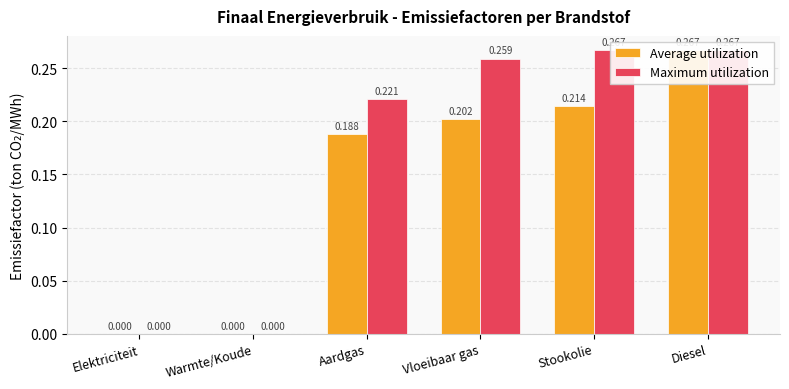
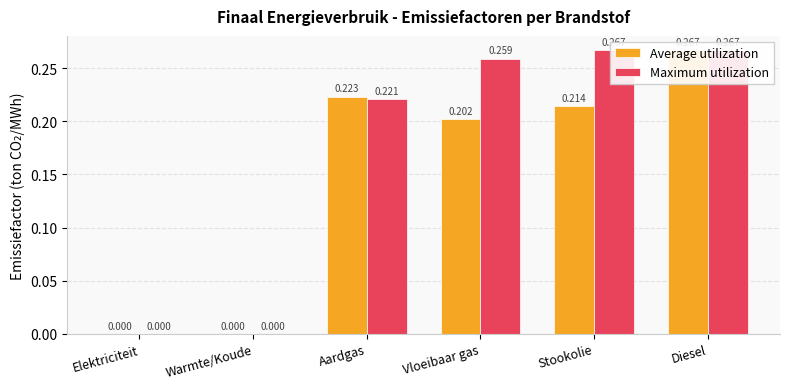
Average utilization, Aardgas: 0.188 -> 0.223
